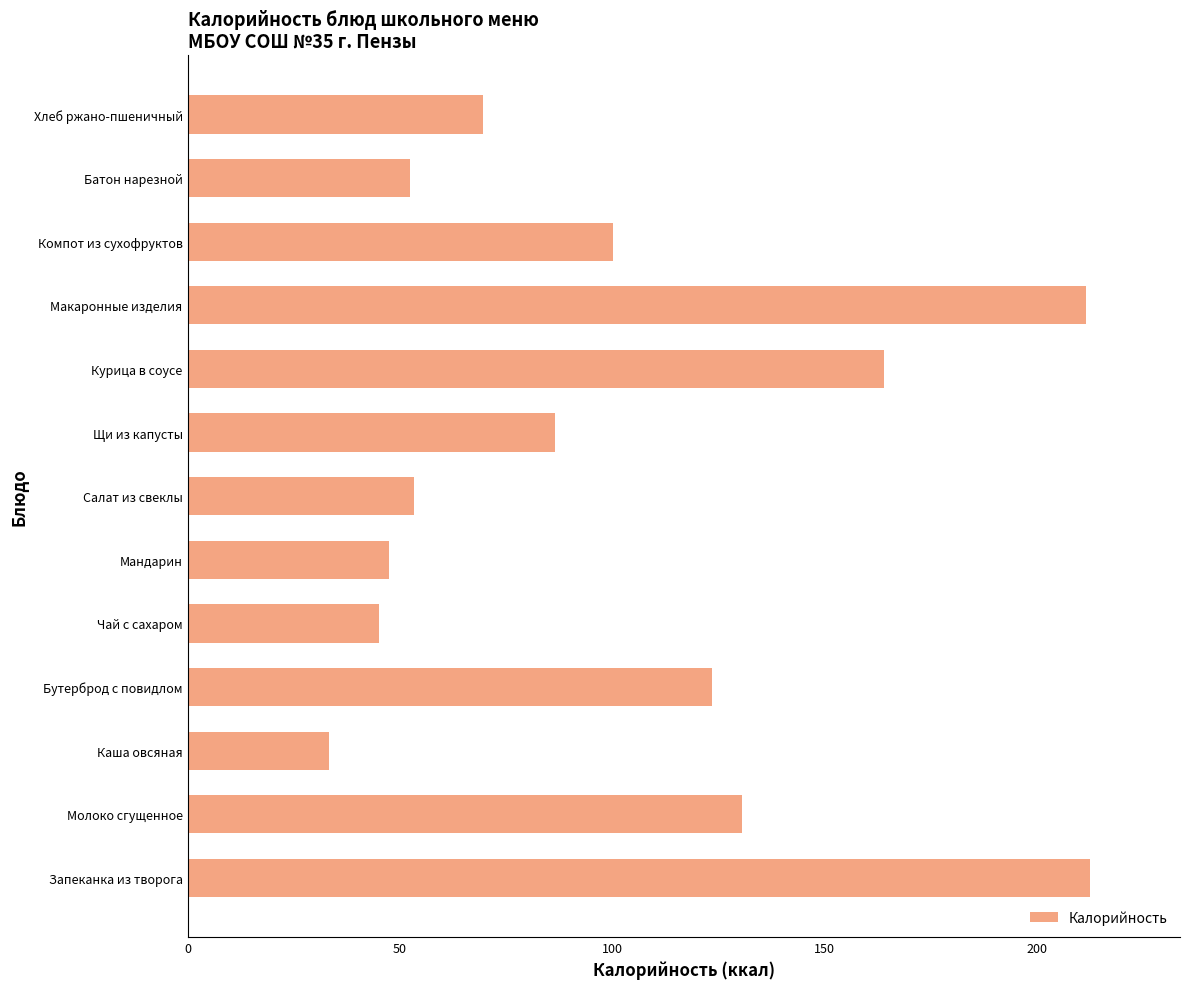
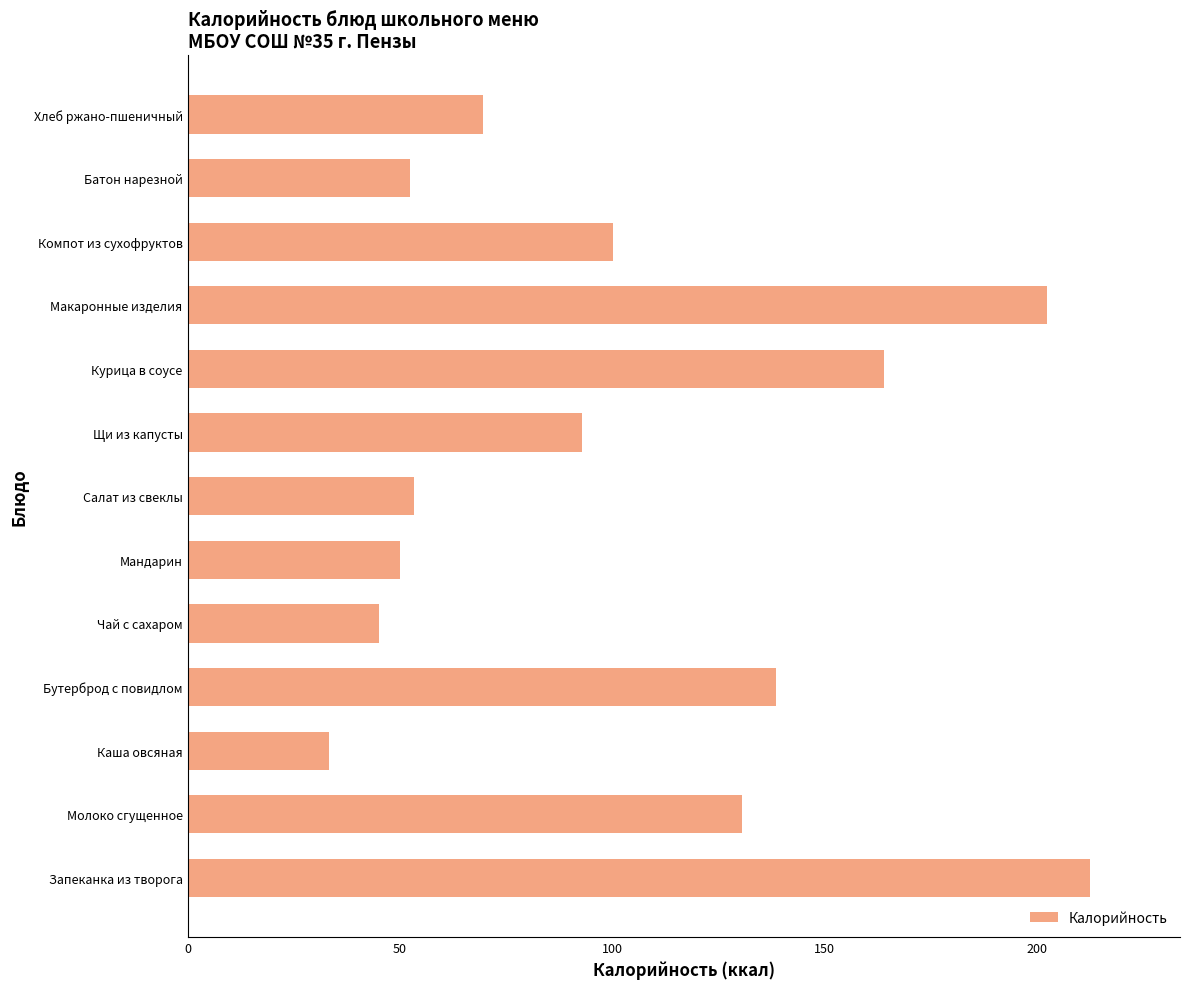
Макаронные изделия: 212 -> 202
Щи из капусты: 87 -> 93
Мандарин: 48 -> 50
Бутерброд с повидлом: 124 -> 139
